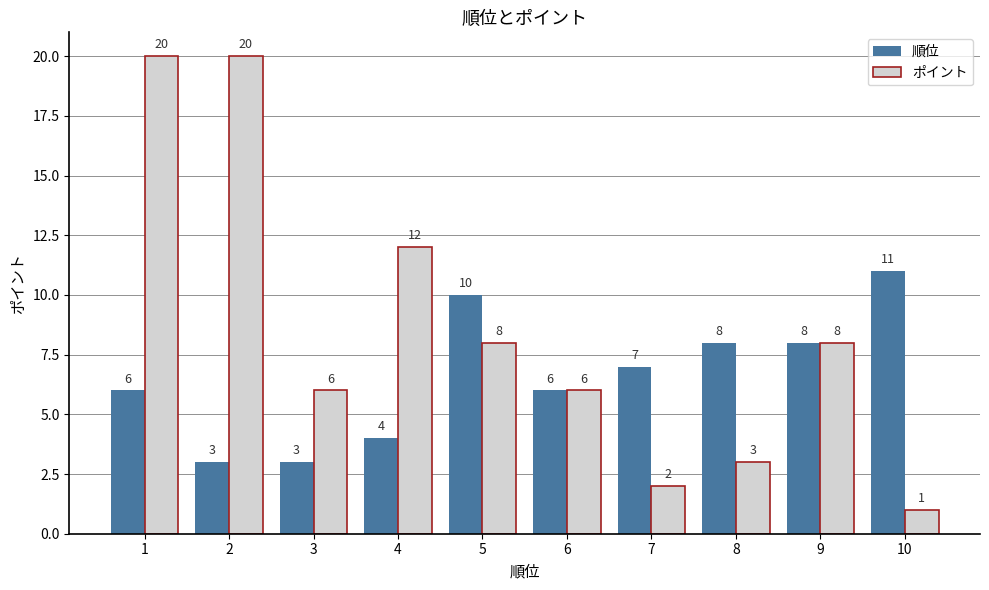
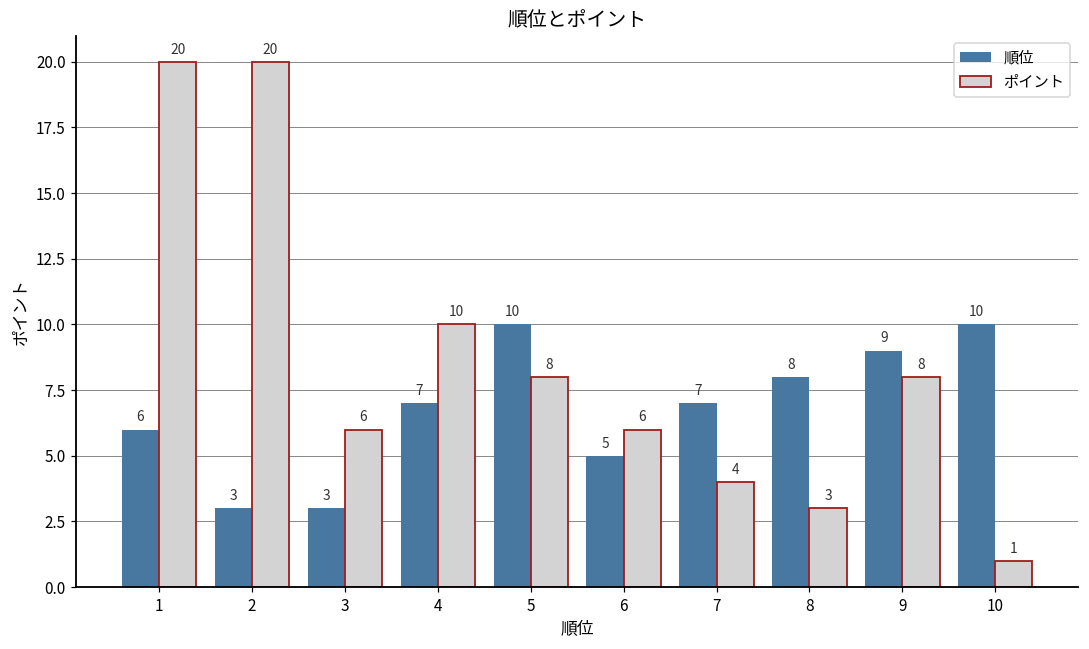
順位, 4: 4 -> 7
ポイント, 4: 12 -> 10
順位, 6: 6 -> 5
ポイント, 7: 2 -> 4
順位, 9: 8 -> 9
順位, 10: 11 -> 10
